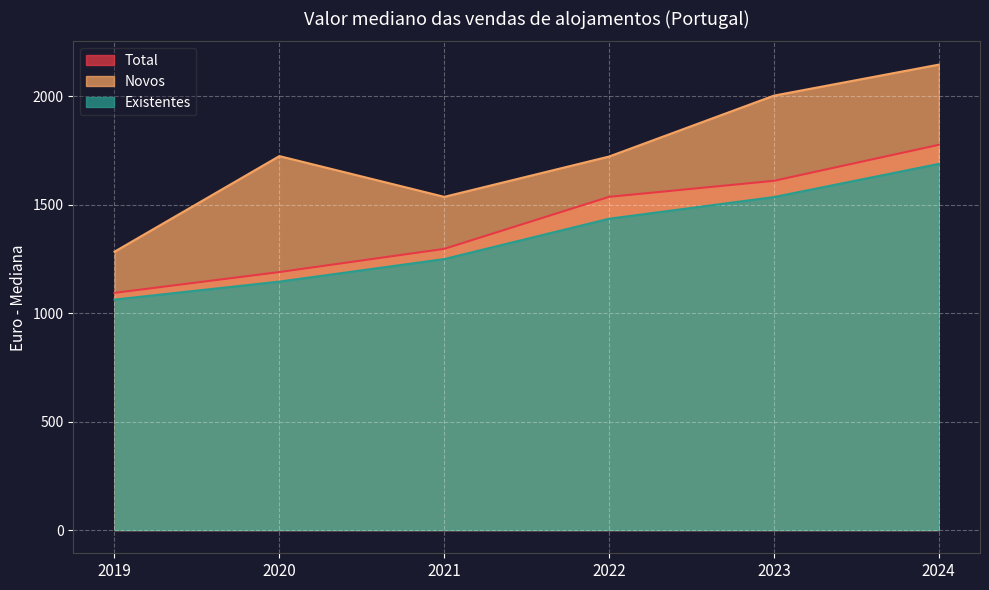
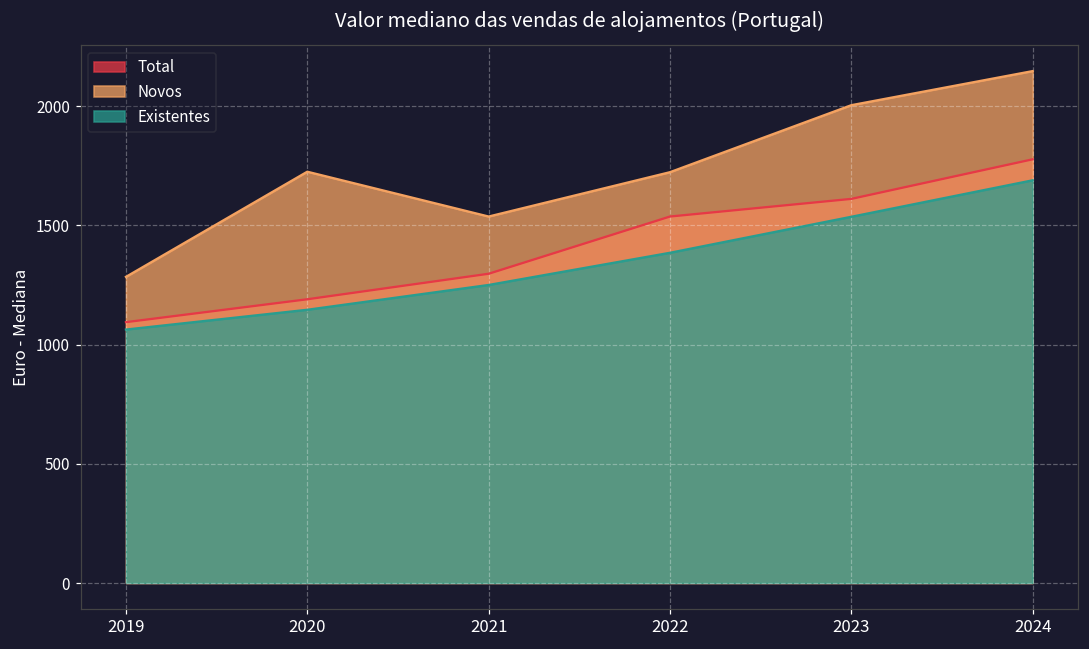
Existentes, 2022: 1440 -> 1390
